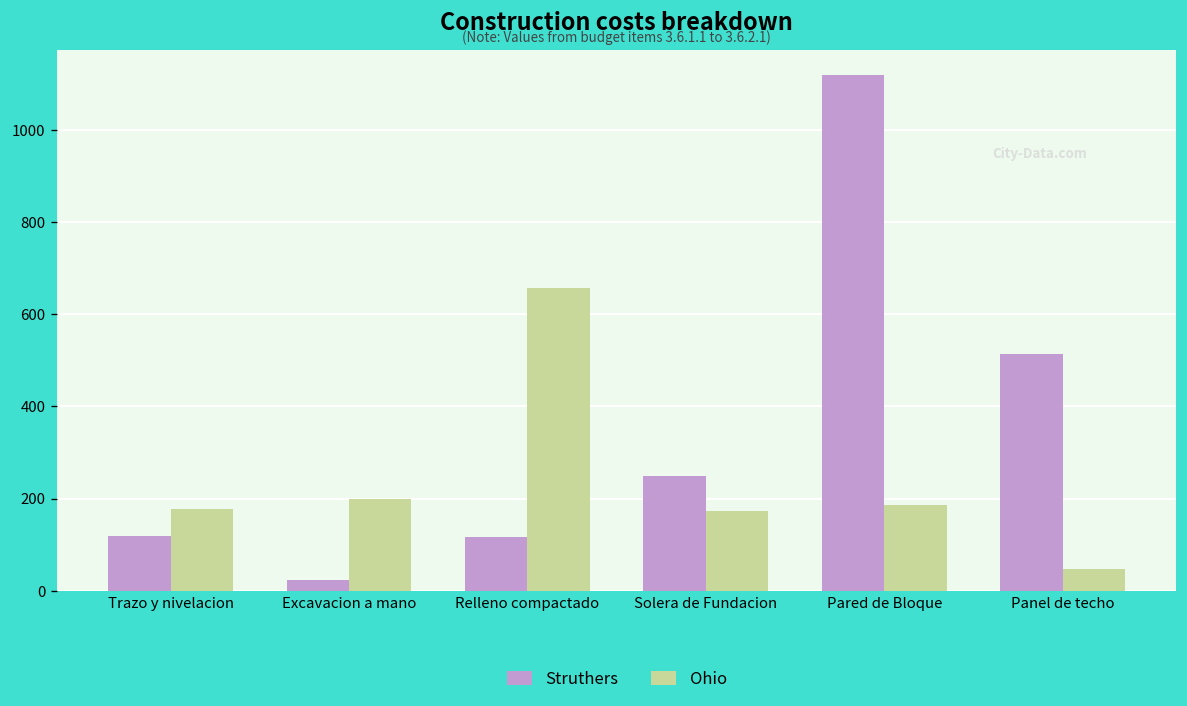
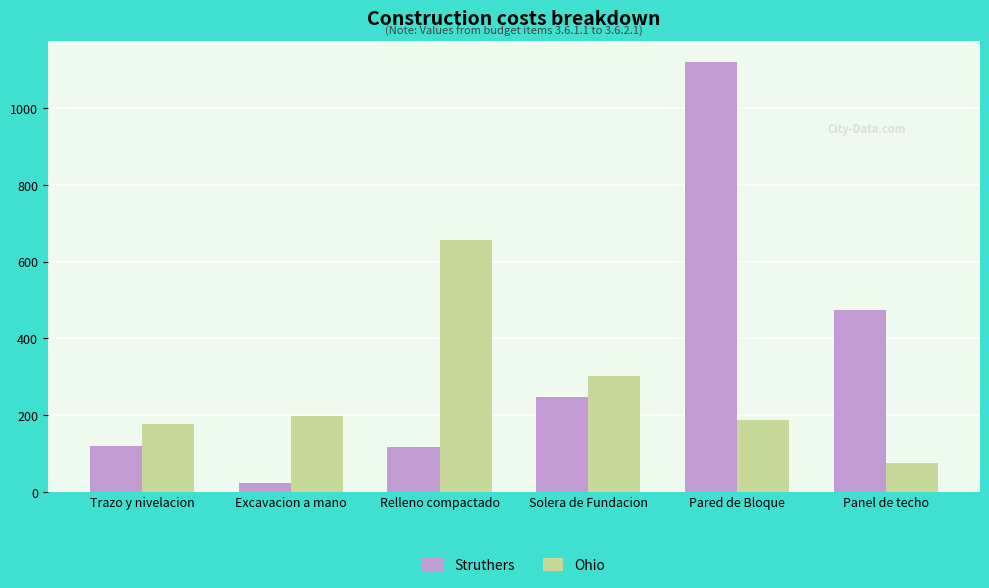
Ohio, Solera de Fundacion: 170 -> 300
Struthers, Panel de techo: 510 -> 470
Ohio, Panel de techo: 50 -> 80
